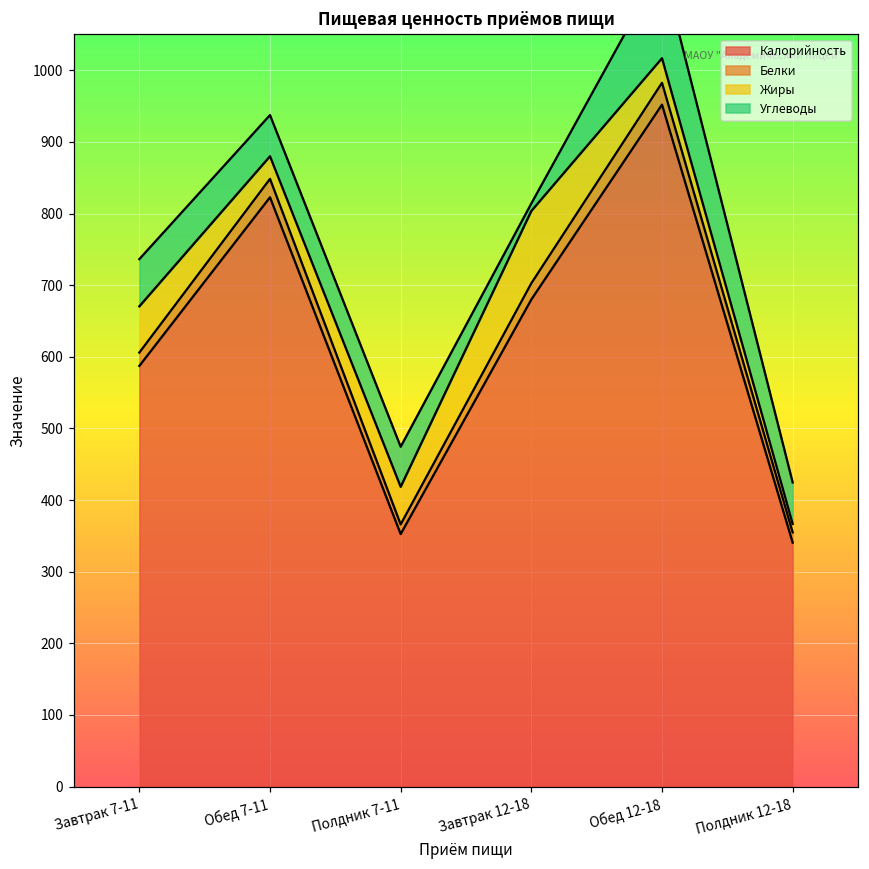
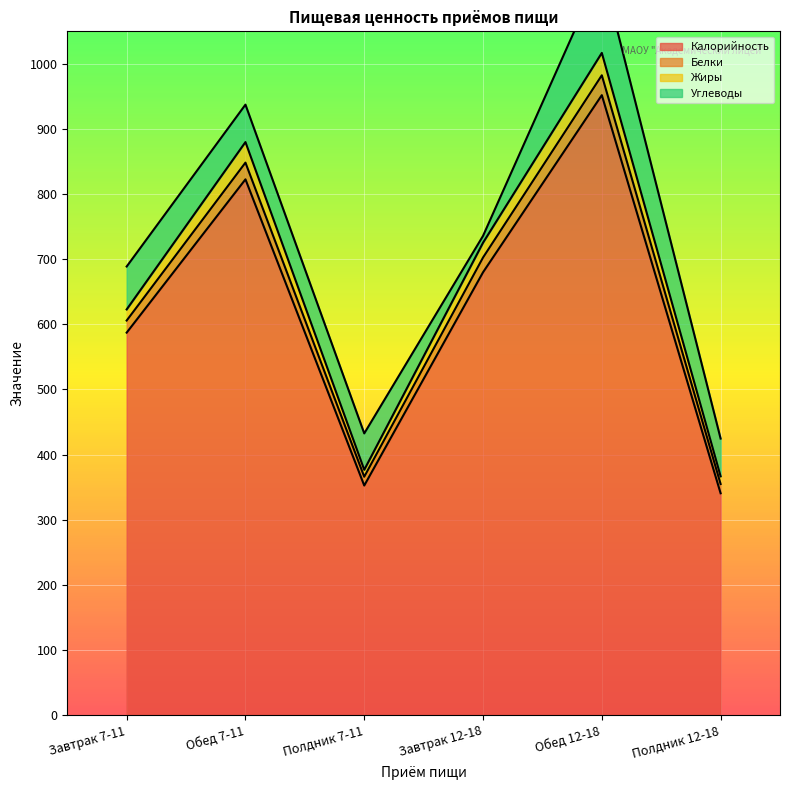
Жиры, Завтрак 7-11: 60 -> 20
Жиры, Полдник 7-11: 50 -> 10
Жиры, Завтрак 12-18: 100 -> 20
